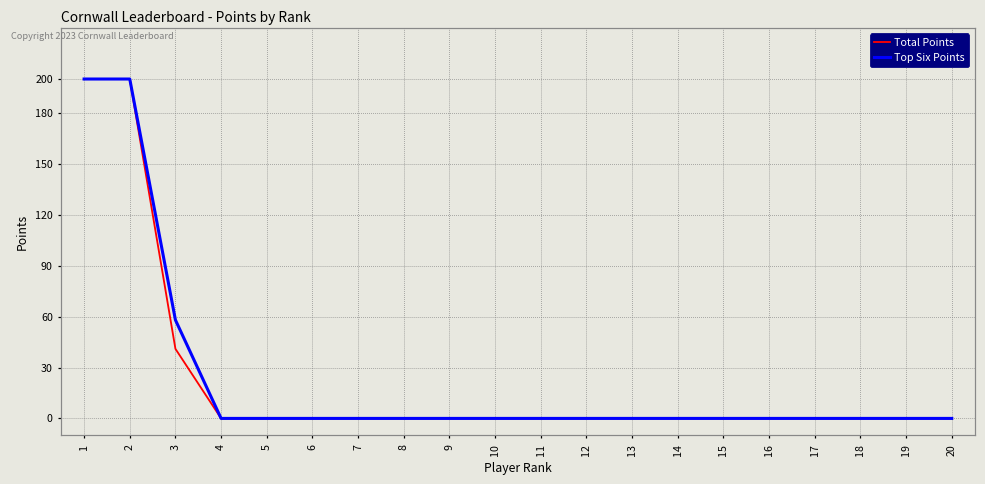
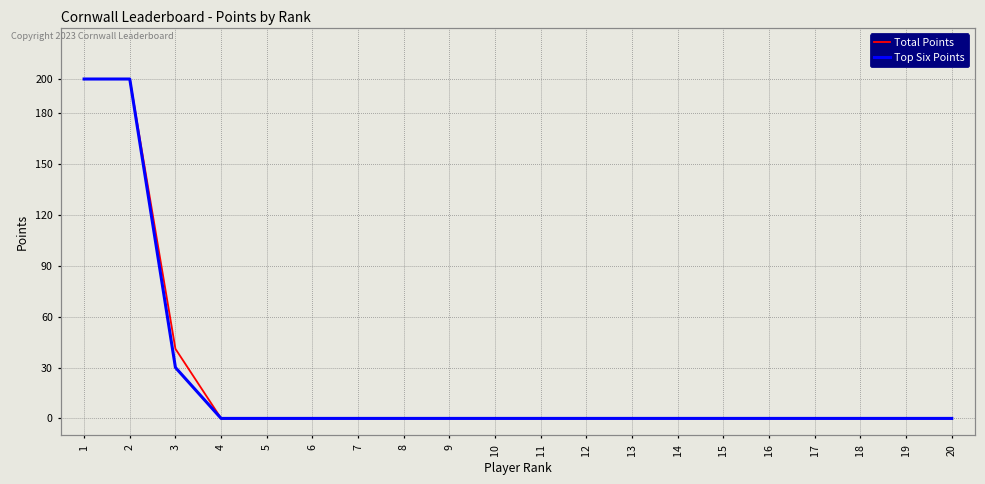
Top Six Points, 3: 58 -> 30
